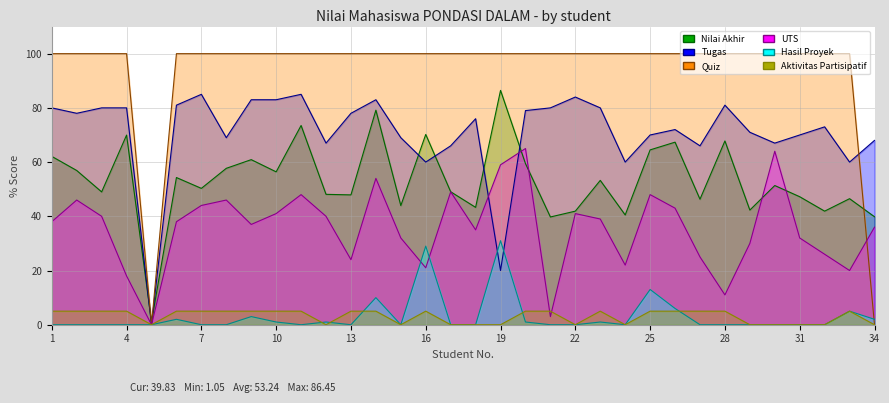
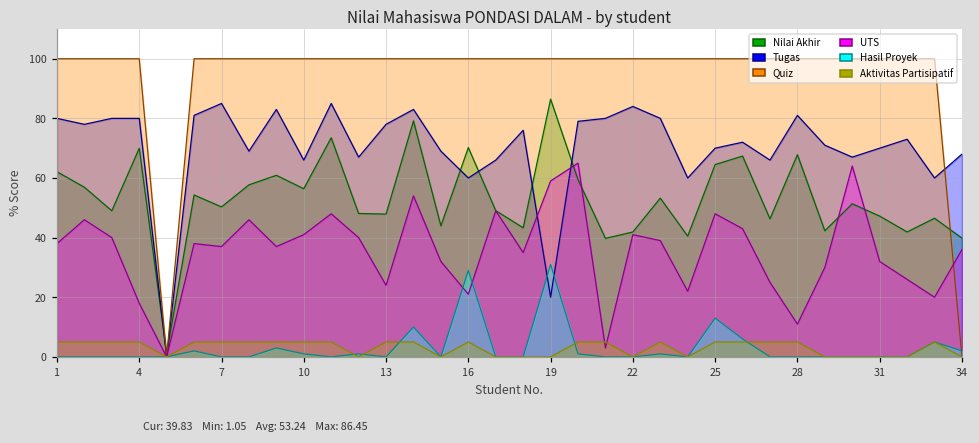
UTS, 7: 44 -> 37
Tugas, 10: 83 -> 66
